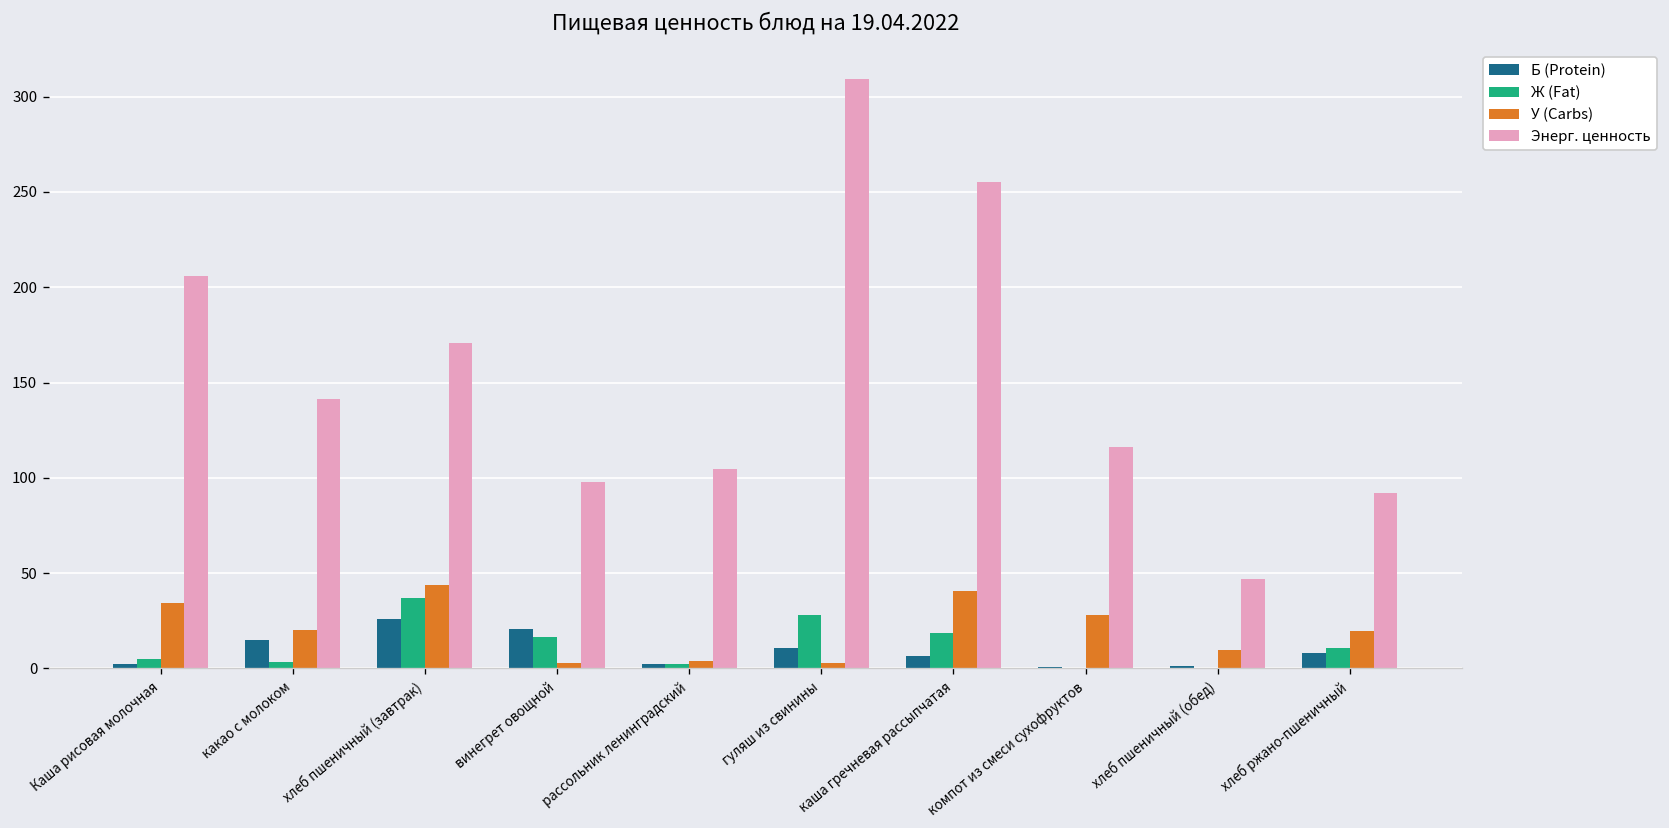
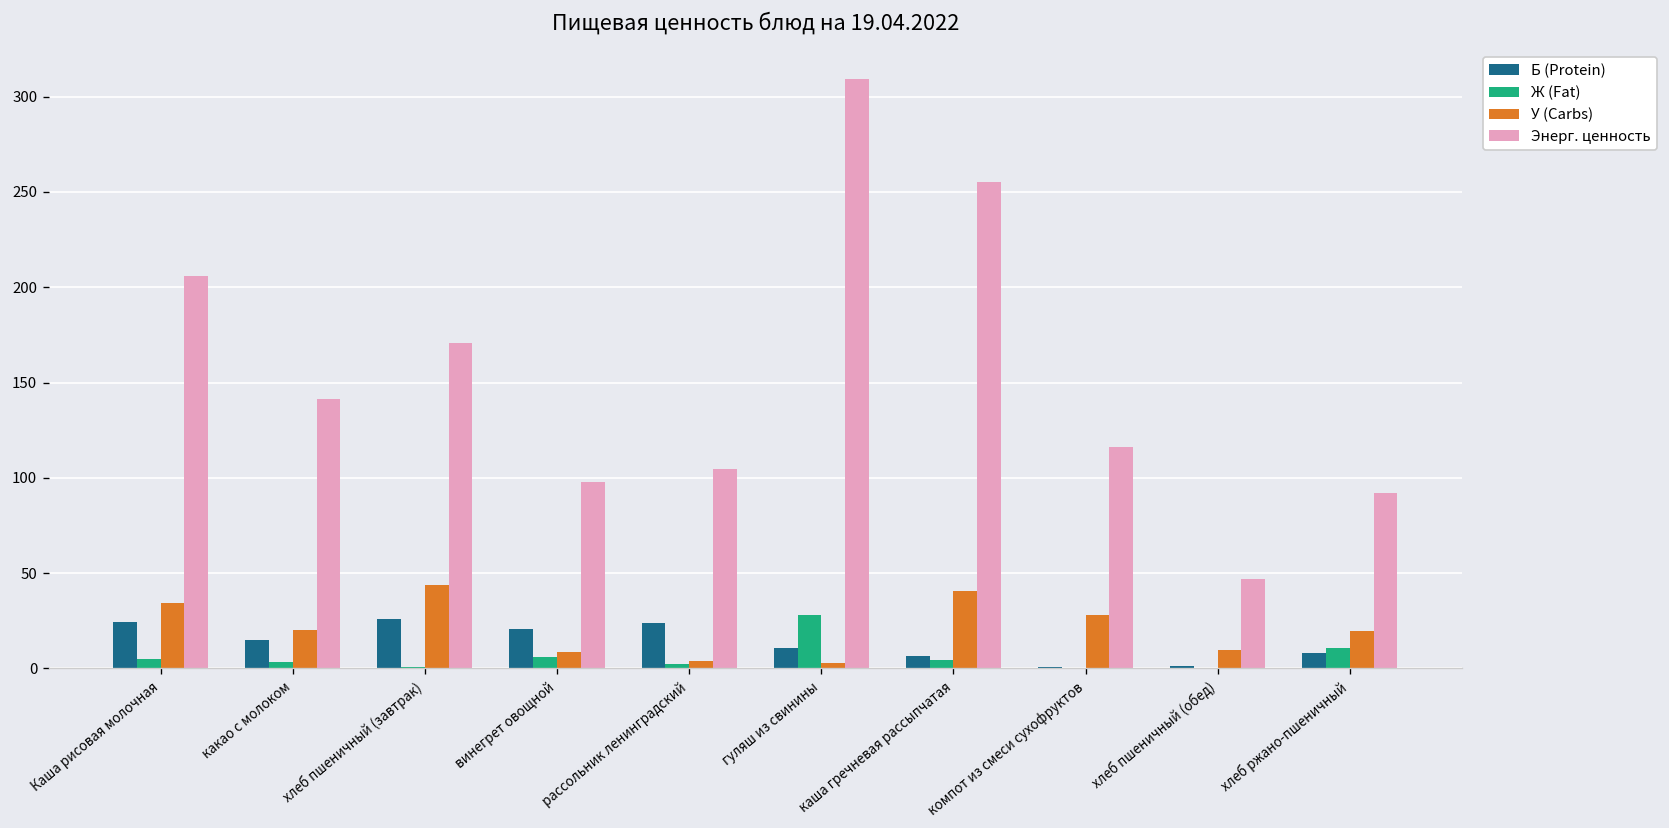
Б (Protein), Каша рисовая молочная: 2 -> 25
Ж (Fat), хлеб пшеничный (завтрак): 37 -> 1
Ж (Fat), винегрет овощной: 17 -> 6
У (Carbs), винегрет овощной: 3 -> 9
Б (Protein), рассольник ленинградский: 2 -> 24
Ж (Fat), каша гречневая рассыпчатая: 18 -> 5
